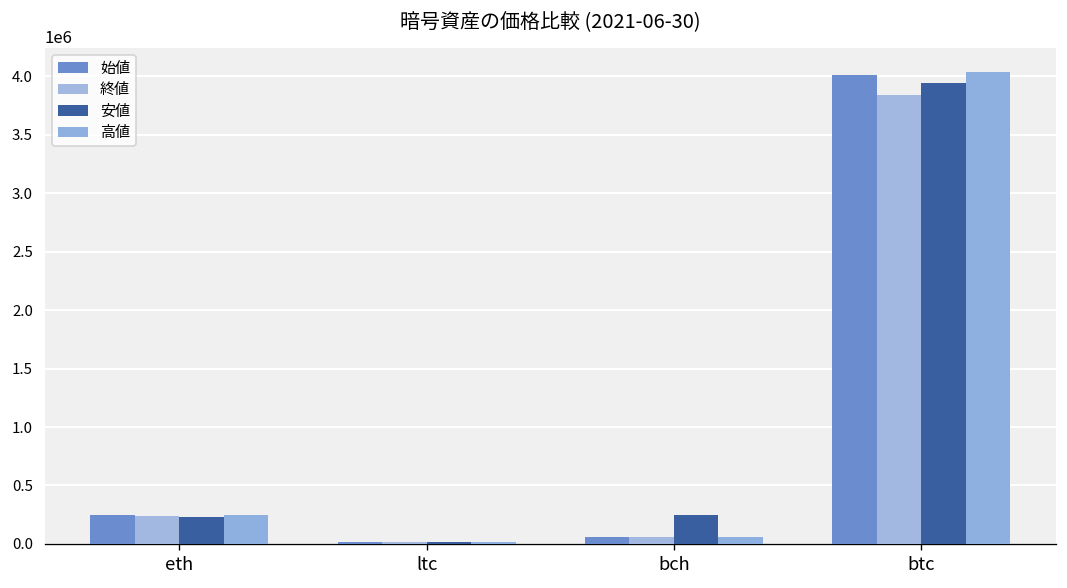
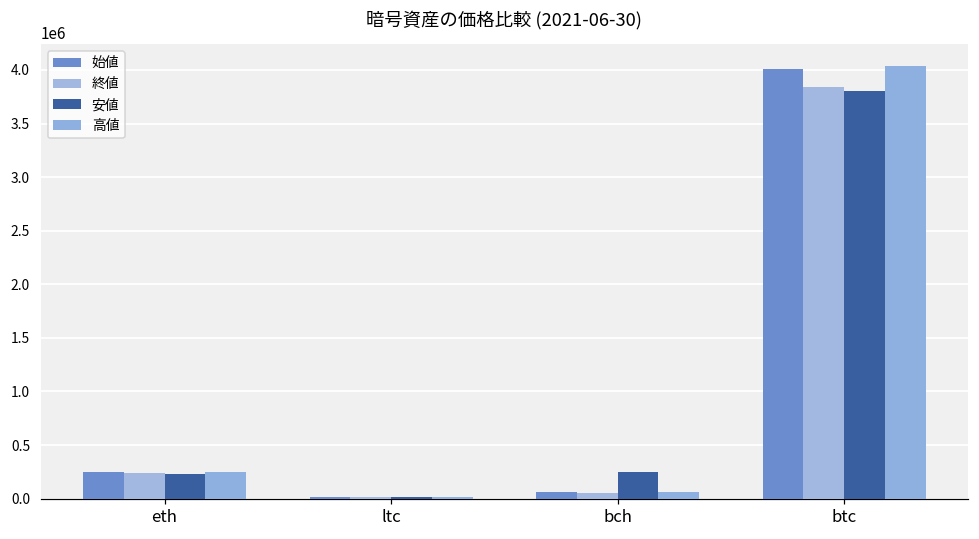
安値, btc: 3900000 -> 3800000
